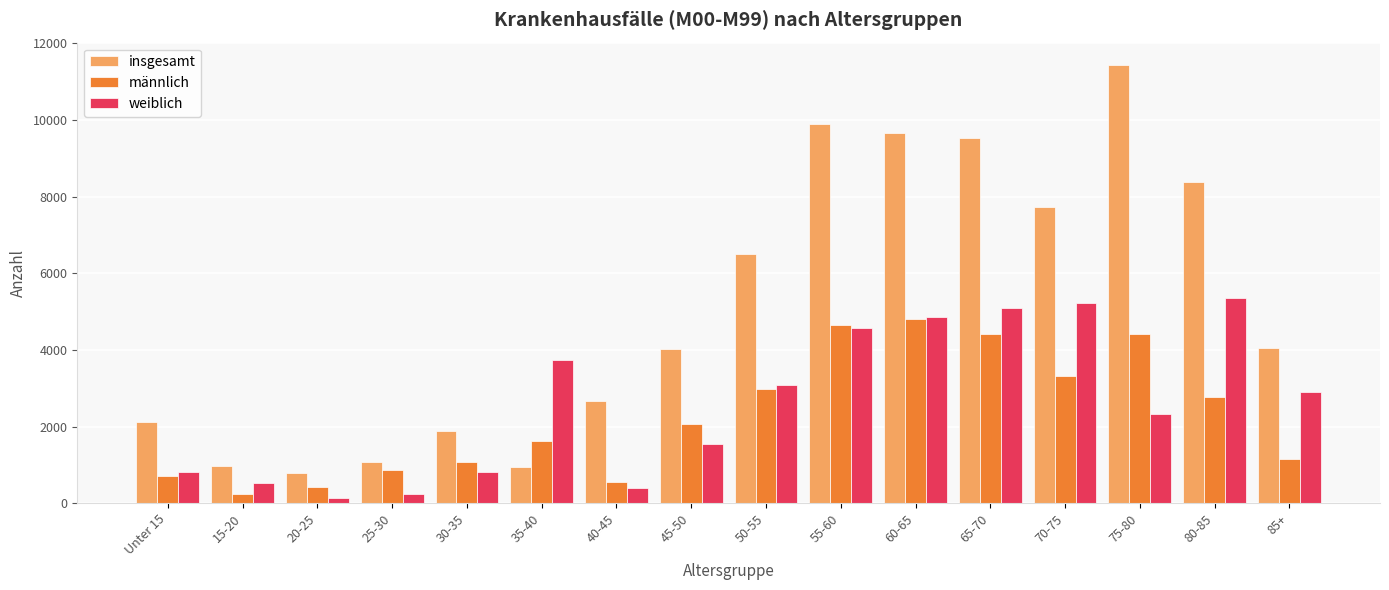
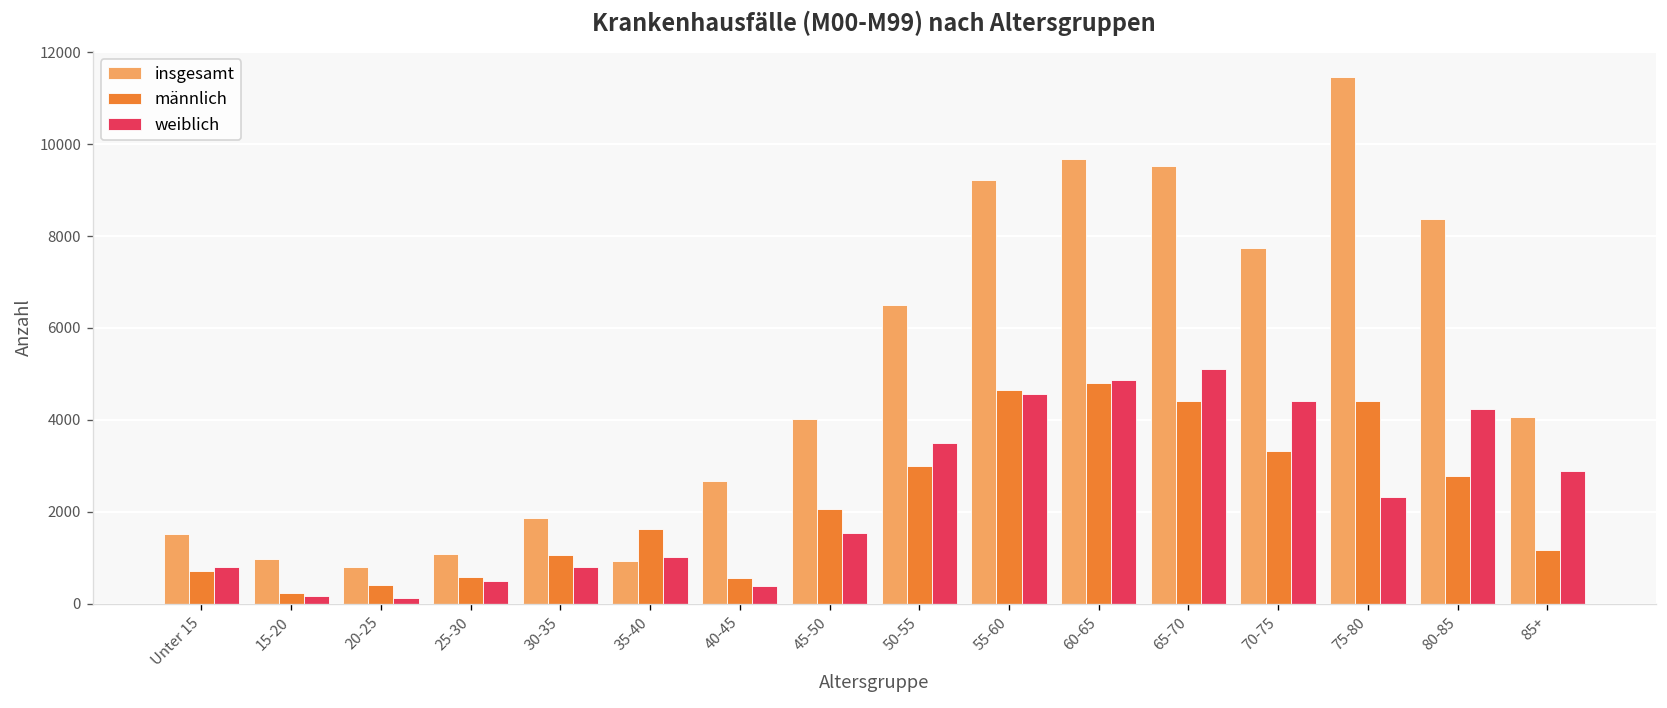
insgesamt, Unter 15: 2100 -> 1500
weiblich, 15-20: 500 -> 200
männlich, 25-30: 900 -> 600
weiblich, 25-30: 200 -> 500
weiblich, 35-40: 3700 -> 1000
weiblich, 50-55: 3100 -> 3500
insgesamt, 55-60: 9900 -> 9200
weiblich, 70-75: 5200 -> 4400
weiblich, 80-85: 5300 -> 4200
